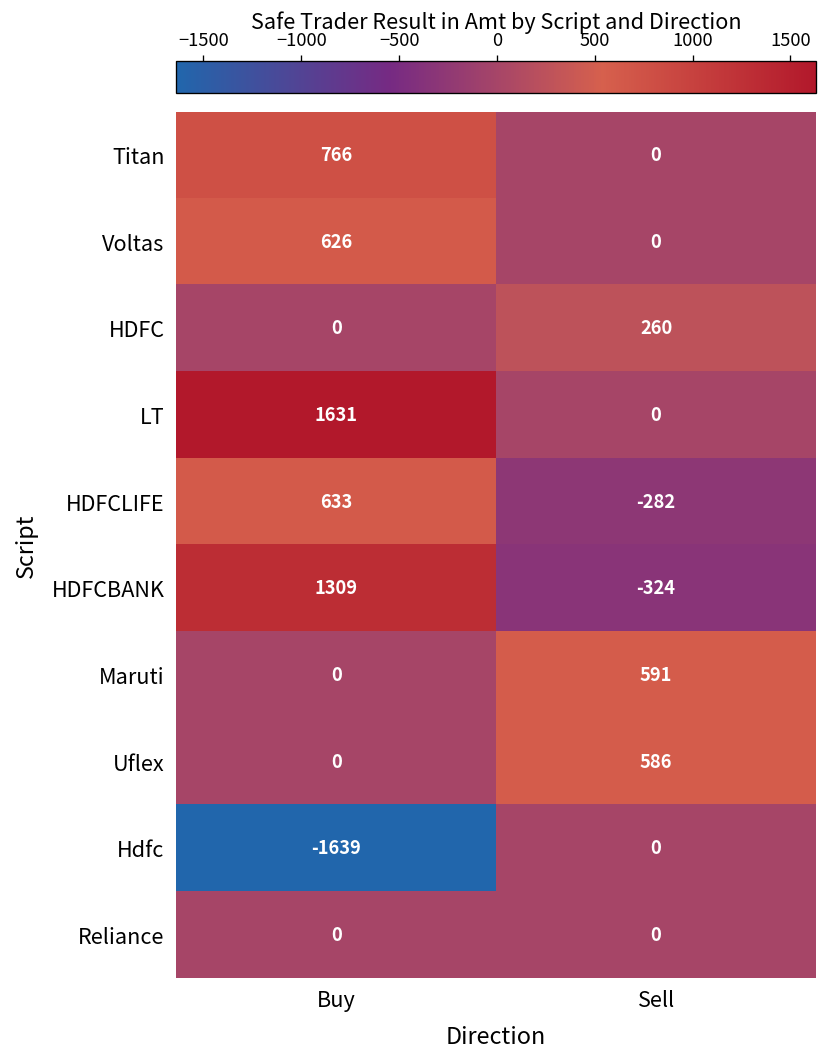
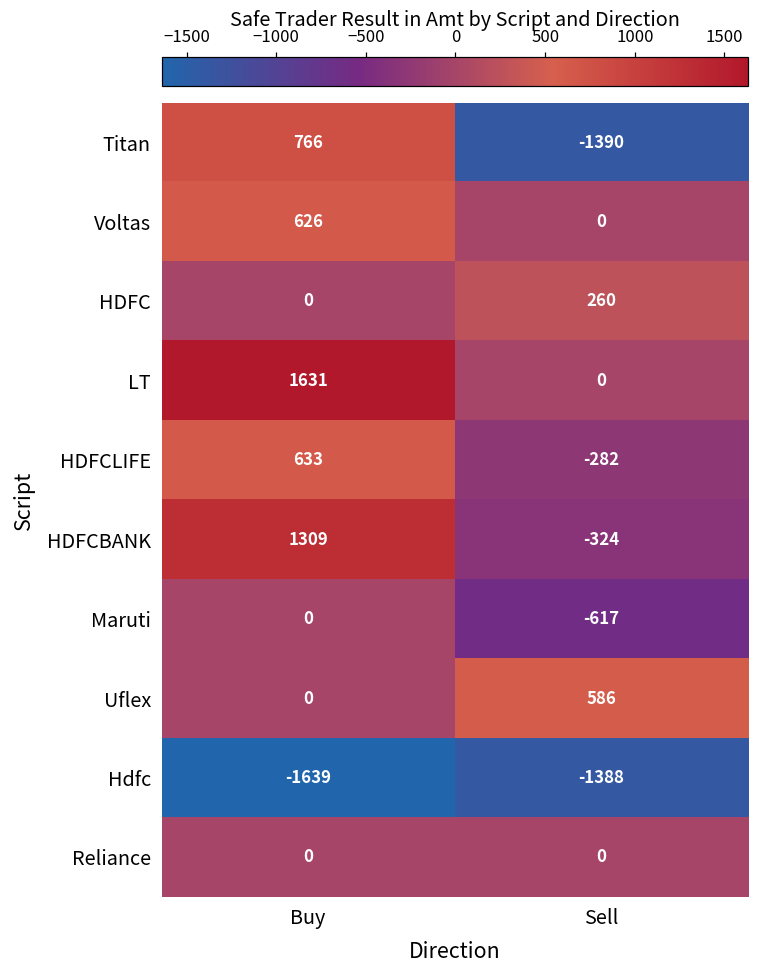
Titan, Sell: 0 -> -1390
Maruti, Sell: 591 -> -617
Hdfc, Sell: 0 -> -1388
